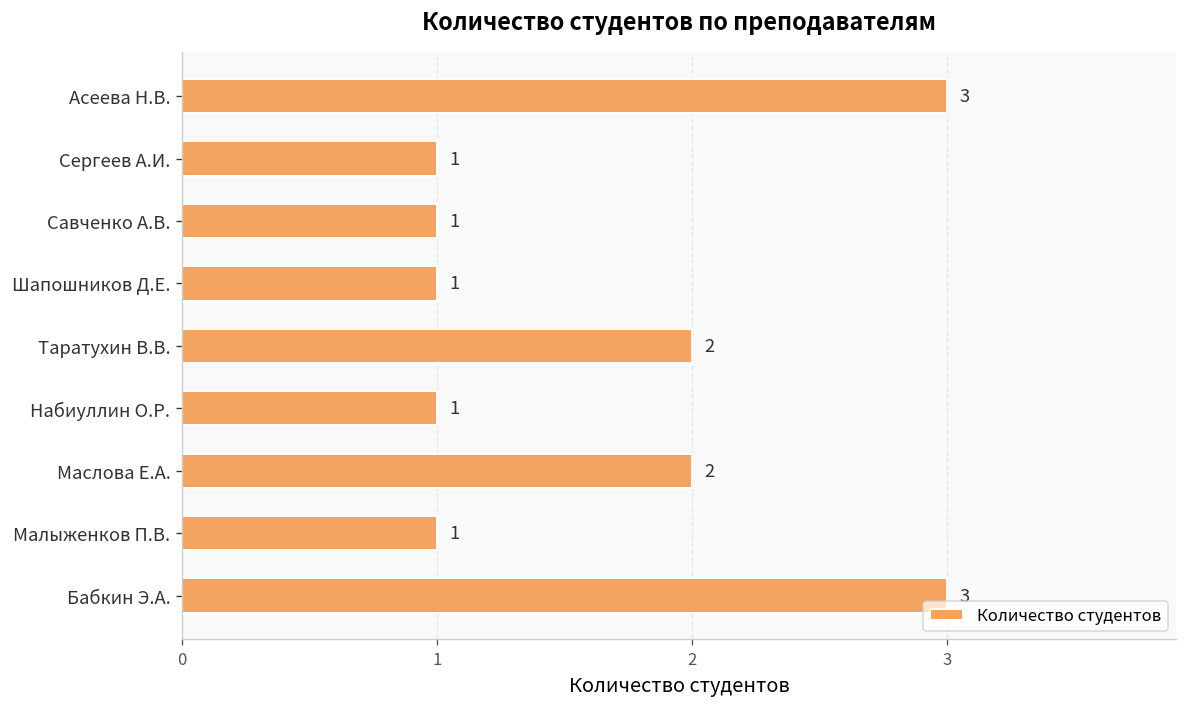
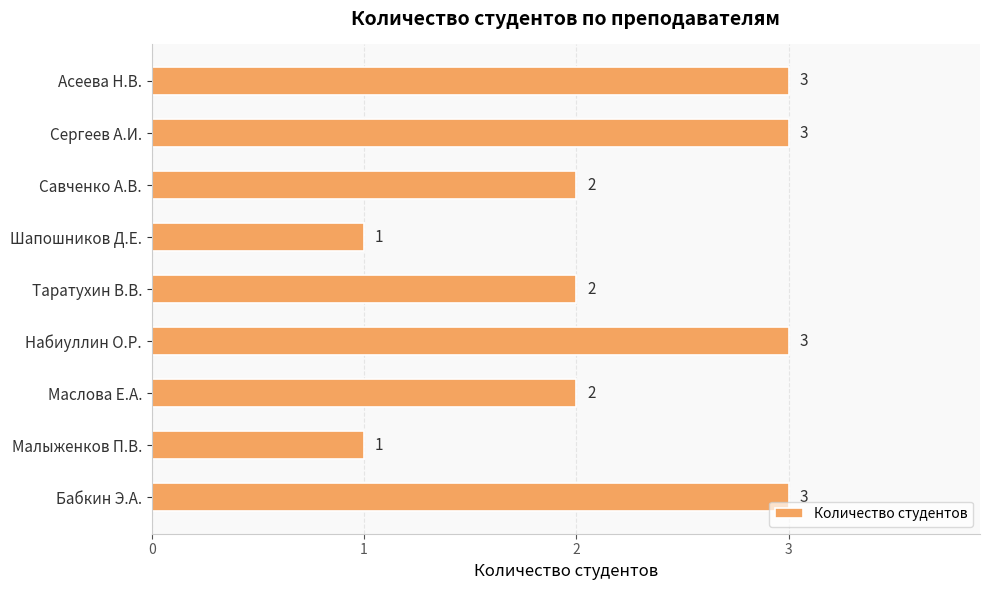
Сергеев А.И.: 1 -> 3
Савченко А.В.: 1 -> 2
Набиуллин О.Р.: 1 -> 3
